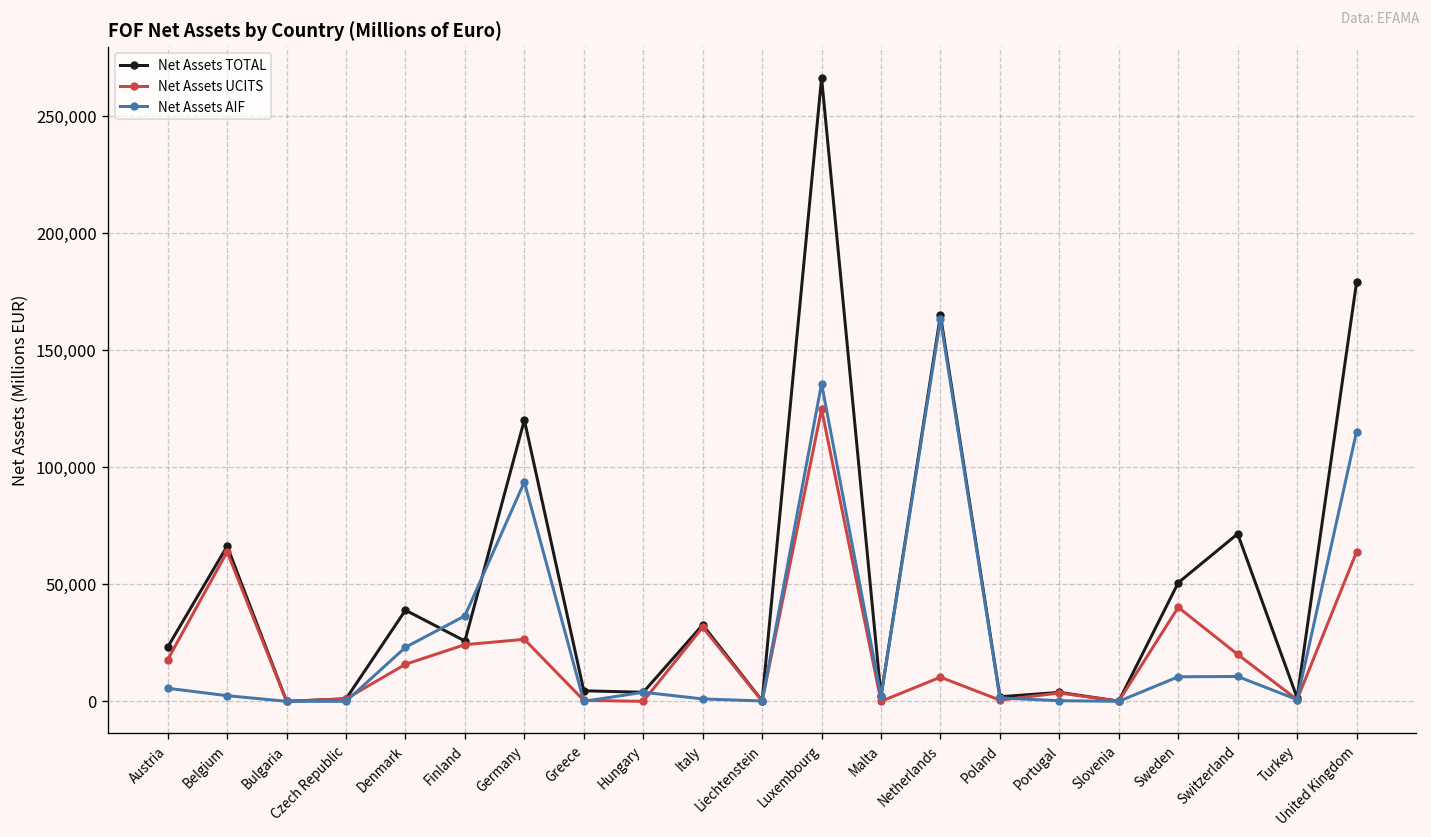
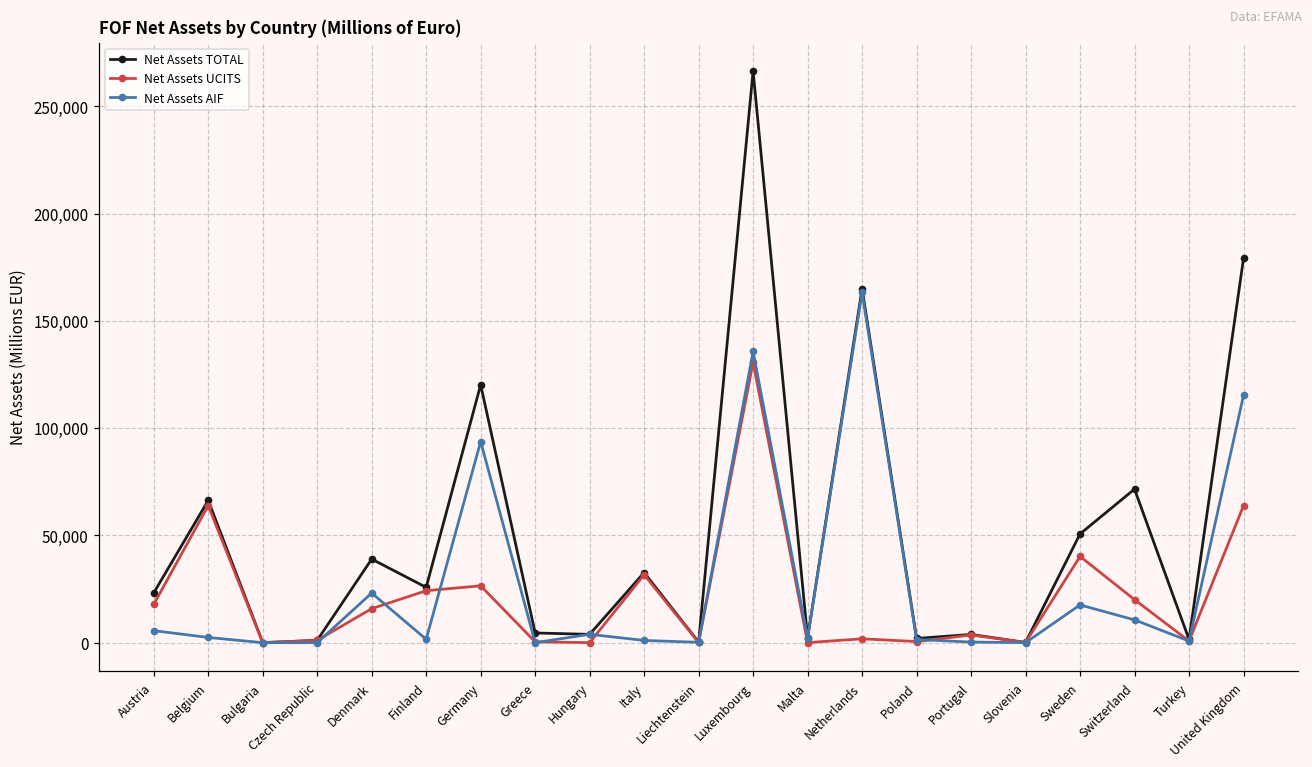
Net Assets AIF, Finland: 37,000 -> 2,000
Net Assets UCITS, Luxembourg: 125,000 -> 131,000
Net Assets UCITS, Netherlands: 10,000 -> 2,000
Net Assets AIF, Sweden: 10,000 -> 18,000
